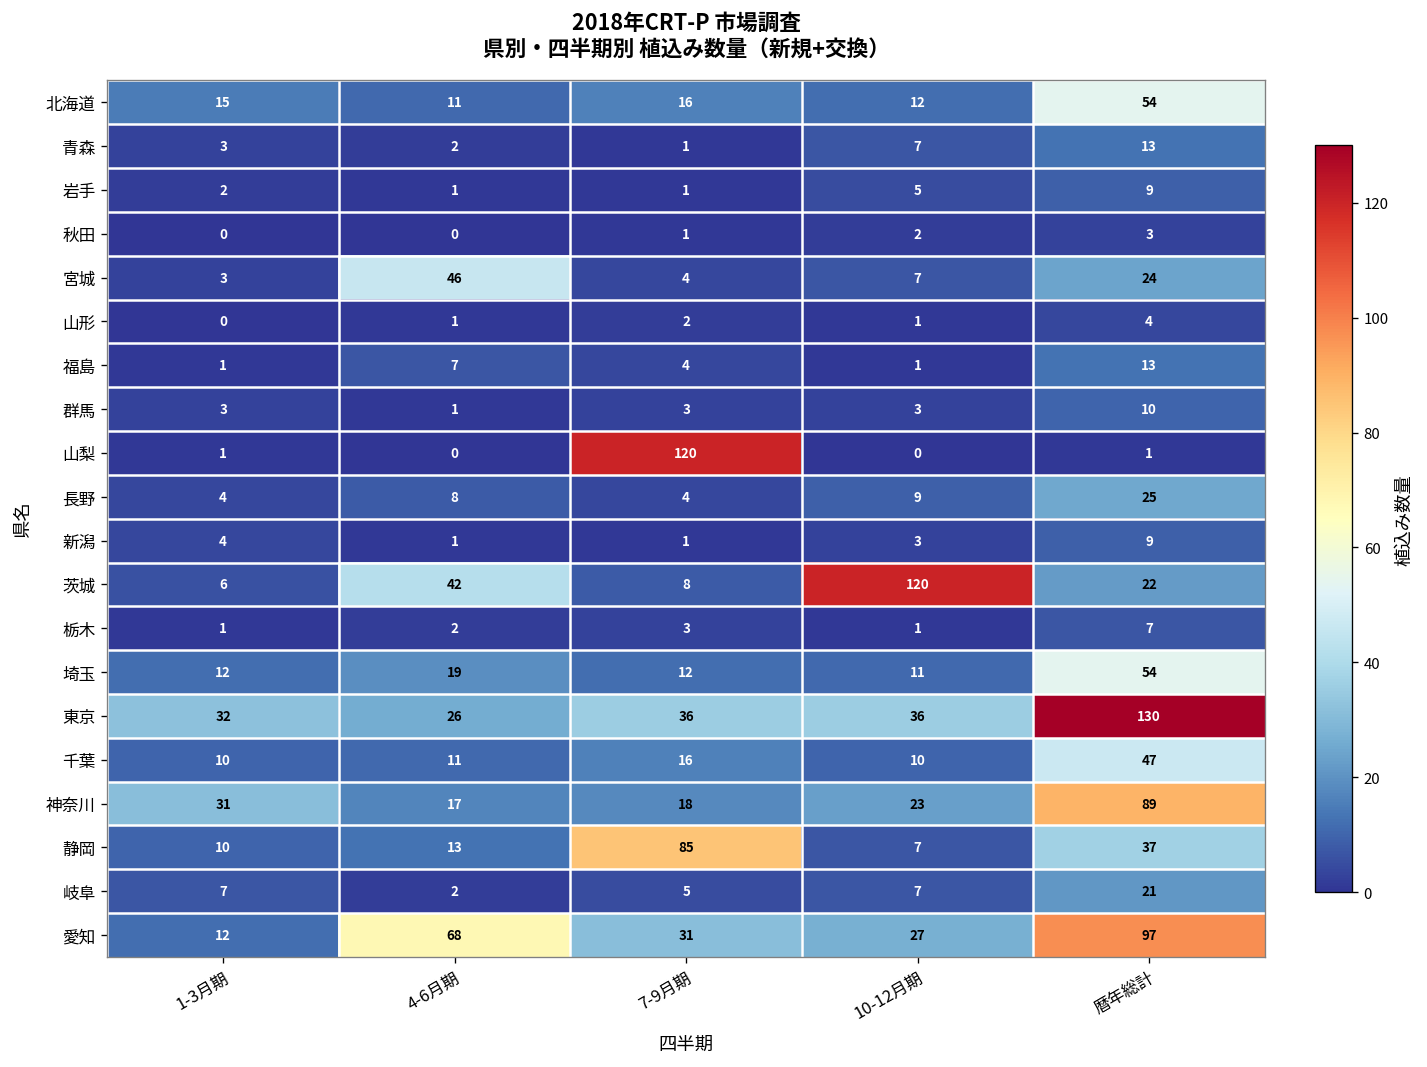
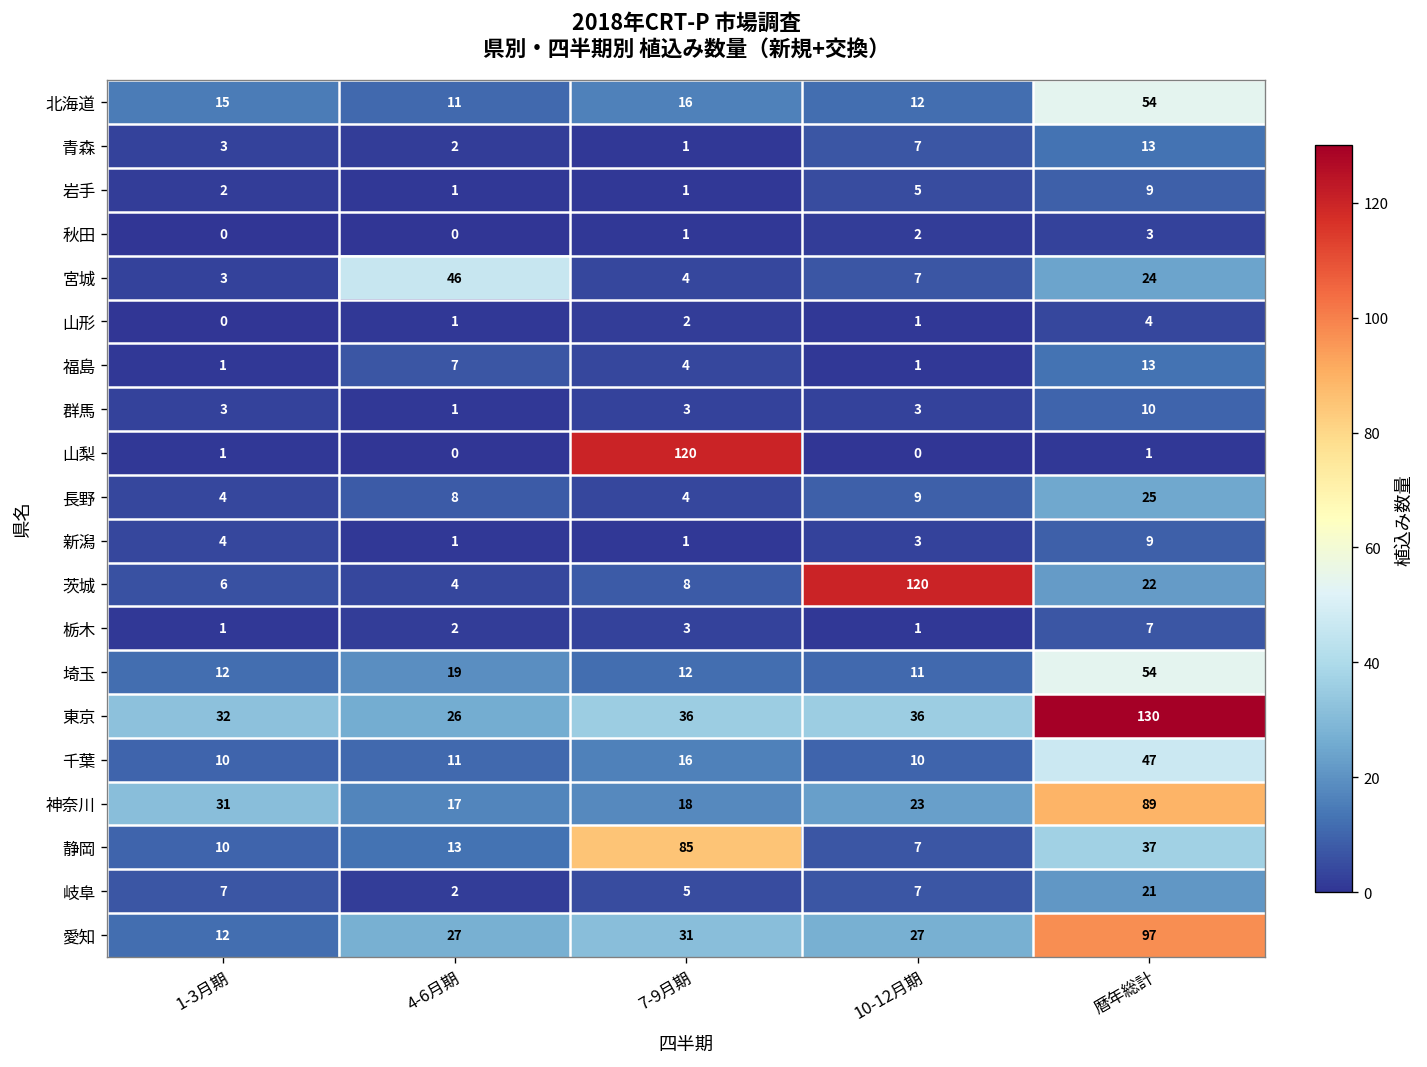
茨城, 4-6月期: 42 -> 4
愛知, 4-6月期: 68 -> 27
